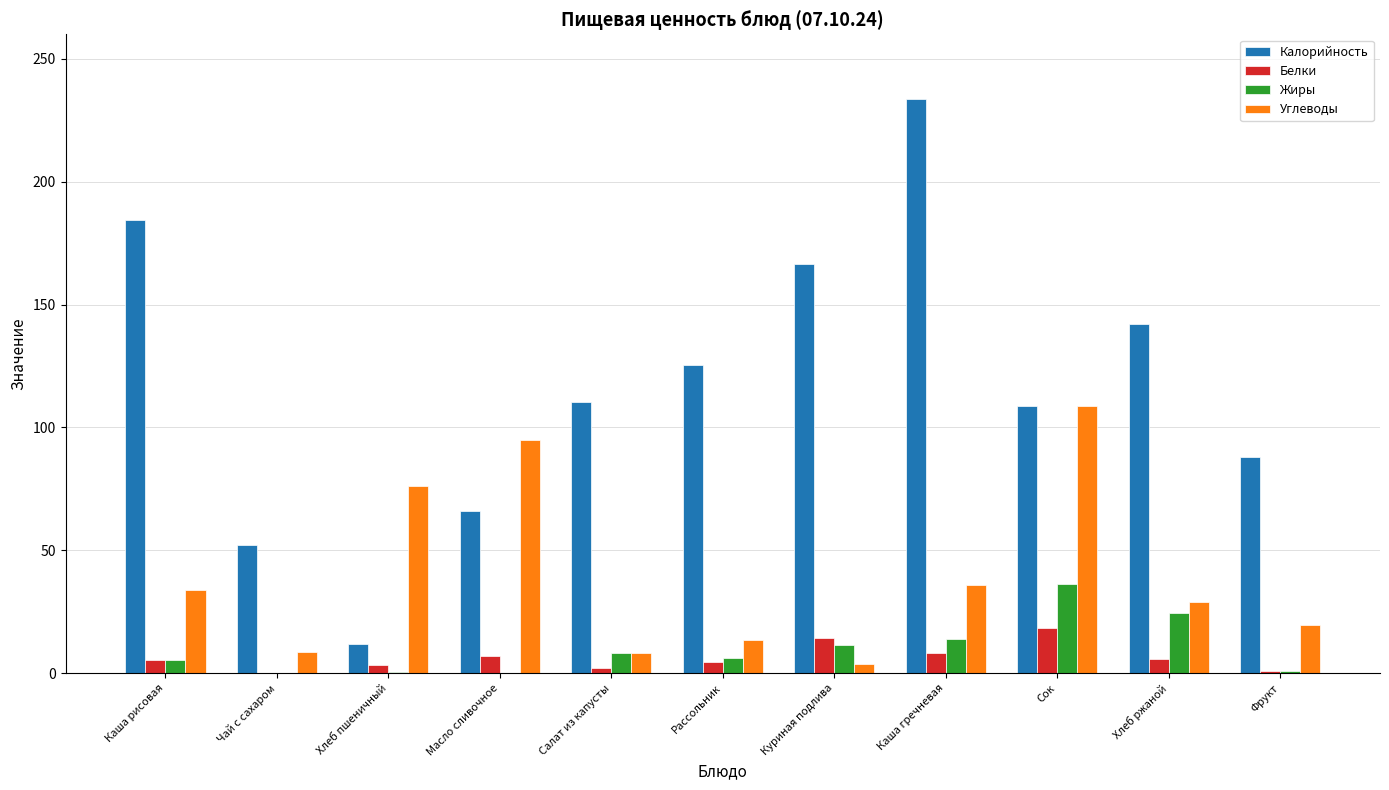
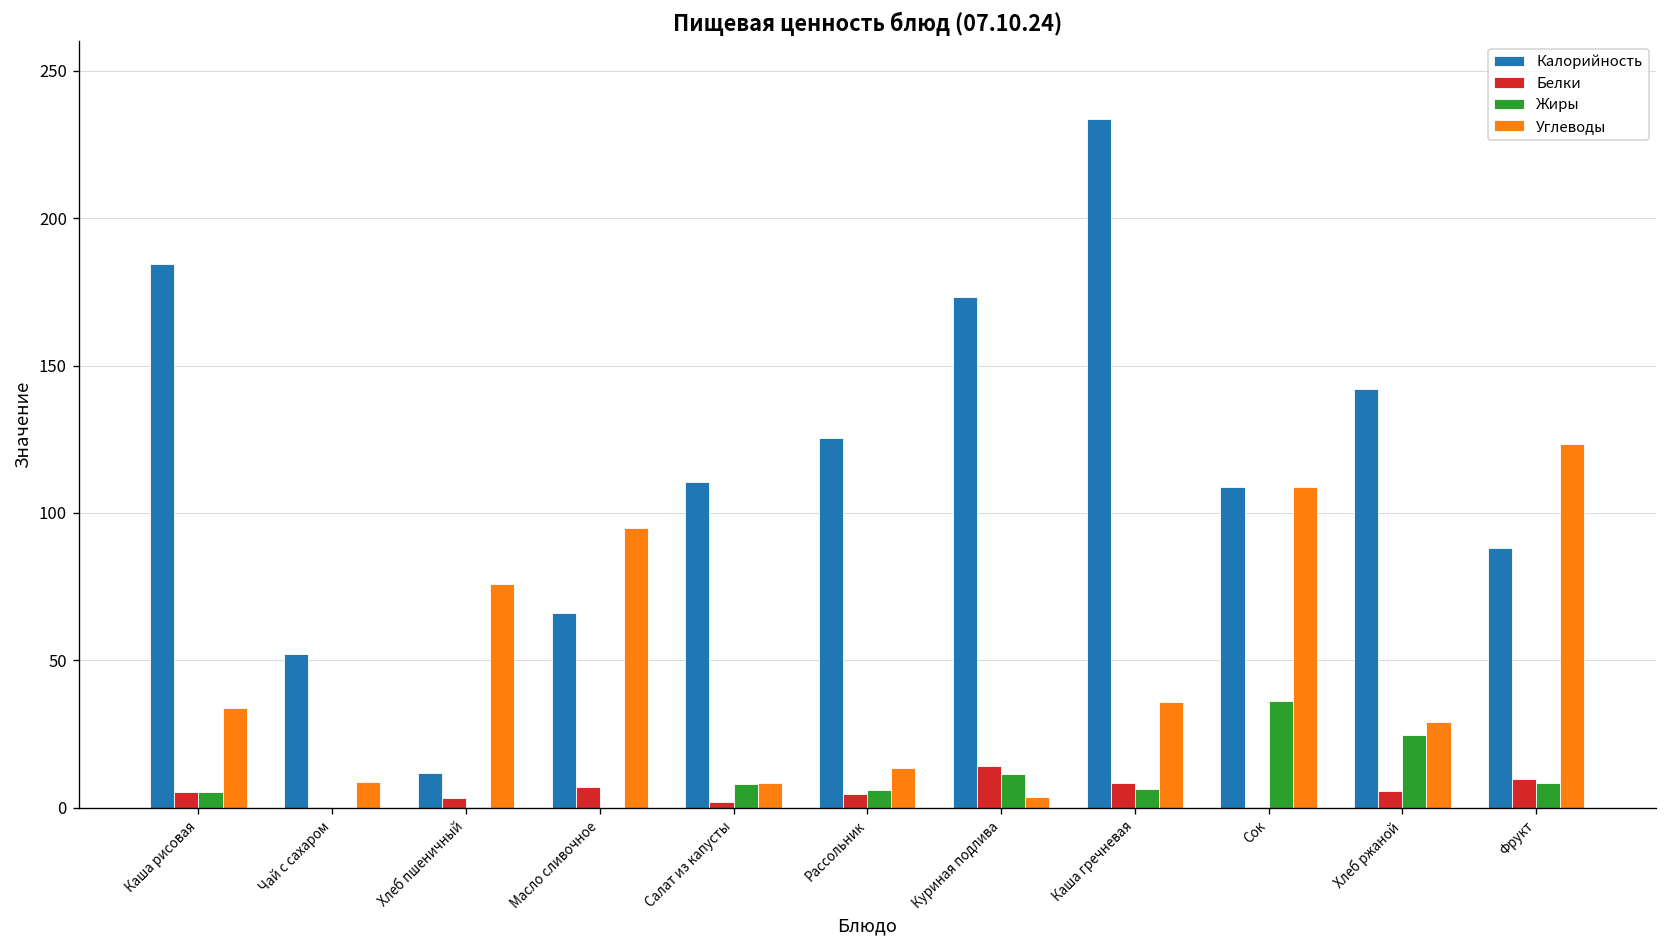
Калорийность, Куриная подлива: 166 -> 173
Жиры, Каша гречневая: 14 -> 6
Белки, Сок: 19 -> 0
Белки, Фрукт: 1 -> 10
Жиры, Фрукт: 1 -> 9
Углеводы, Фрукт: 20 -> 123
